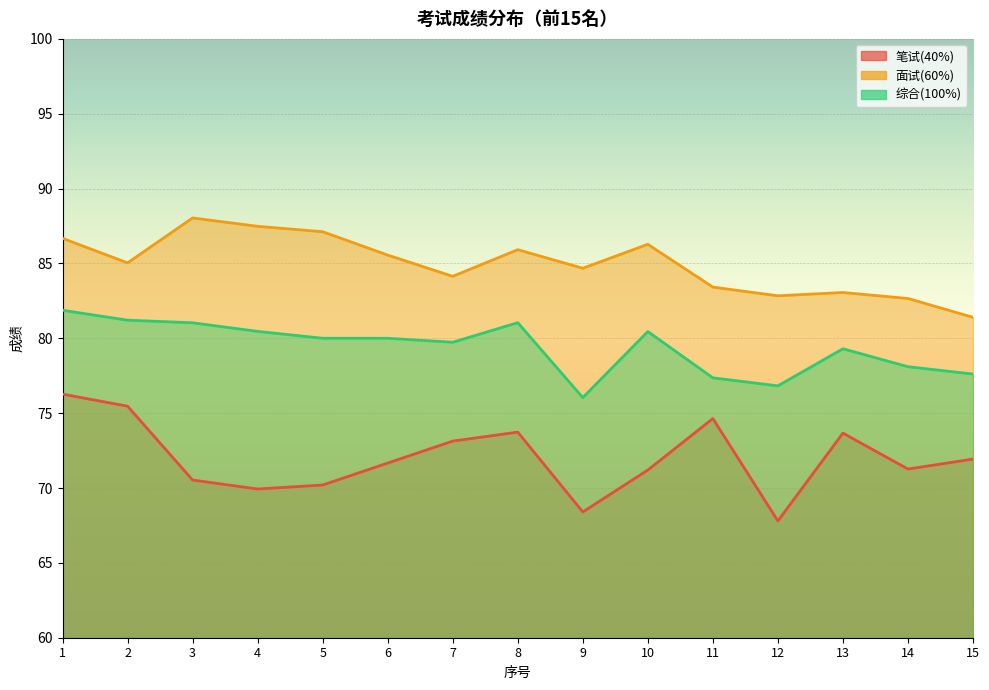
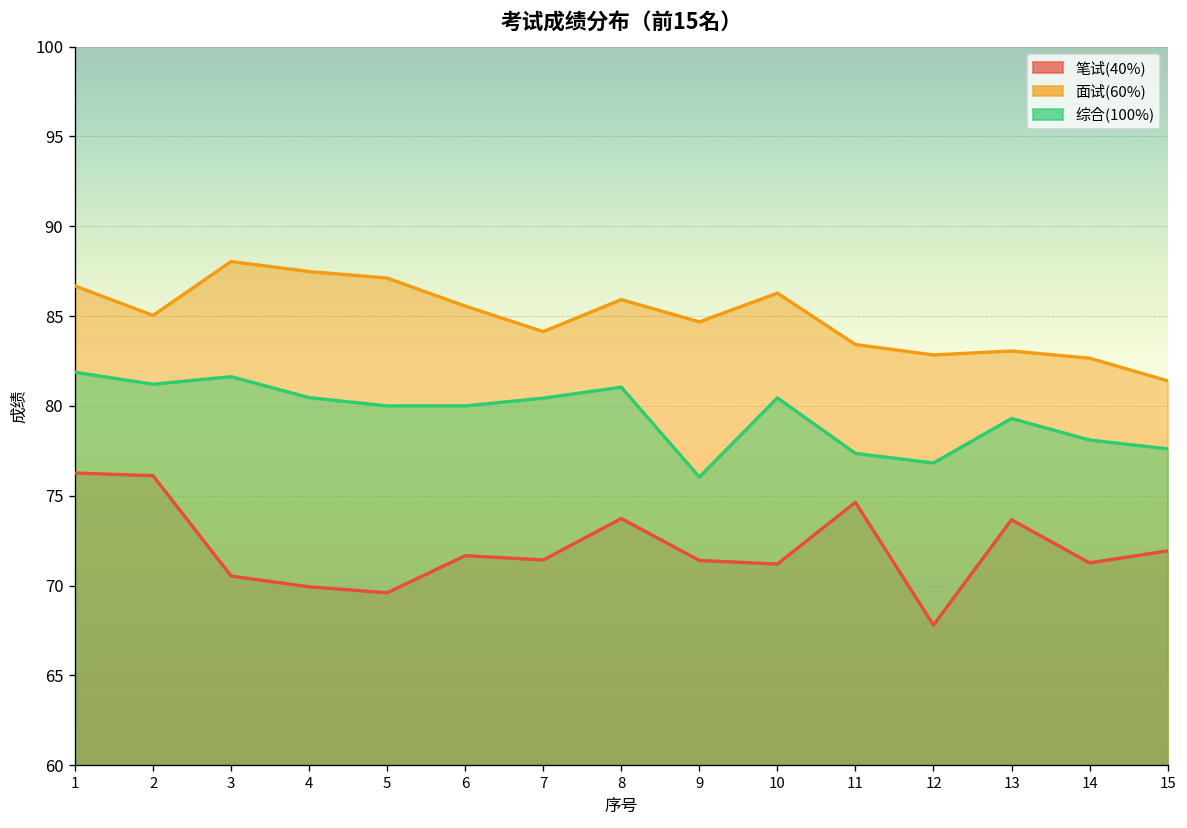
笔试(40%), 2: 75.5 -> 76.1
综合(100%), 3: 81.0 -> 81.6
笔试(40%), 5: 70.2 -> 69.6
笔试(40%), 7: 73.1 -> 71.4
综合(100%), 7: 79.7 -> 80.4
笔试(40%), 9: 68.4 -> 71.4
